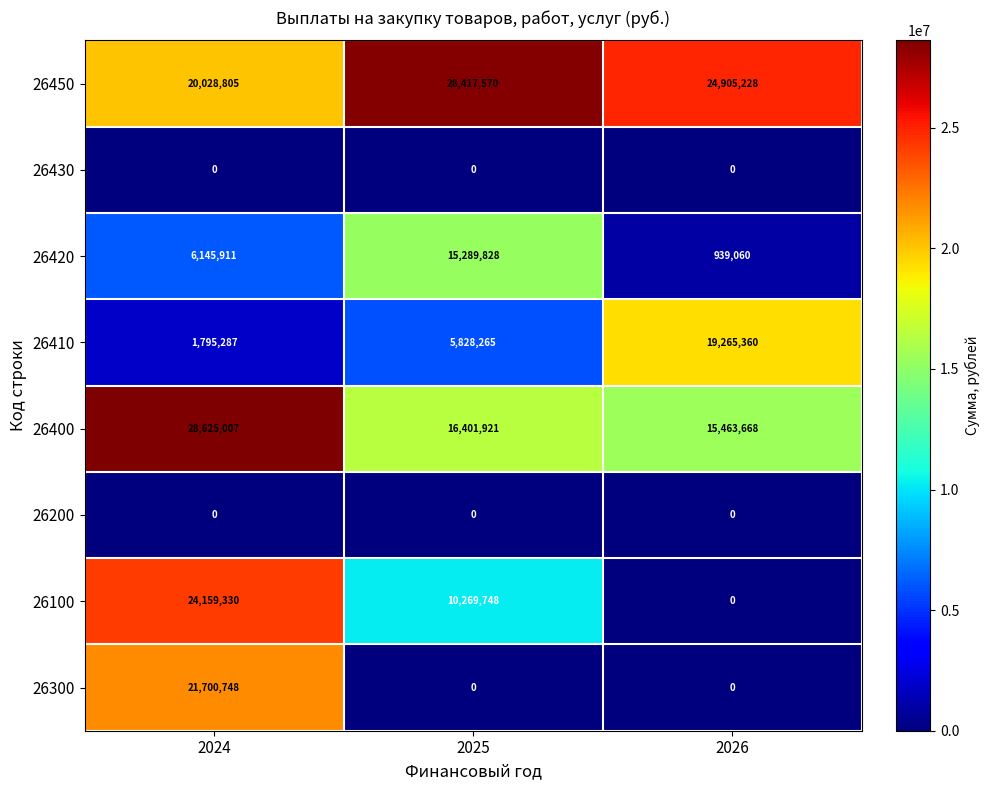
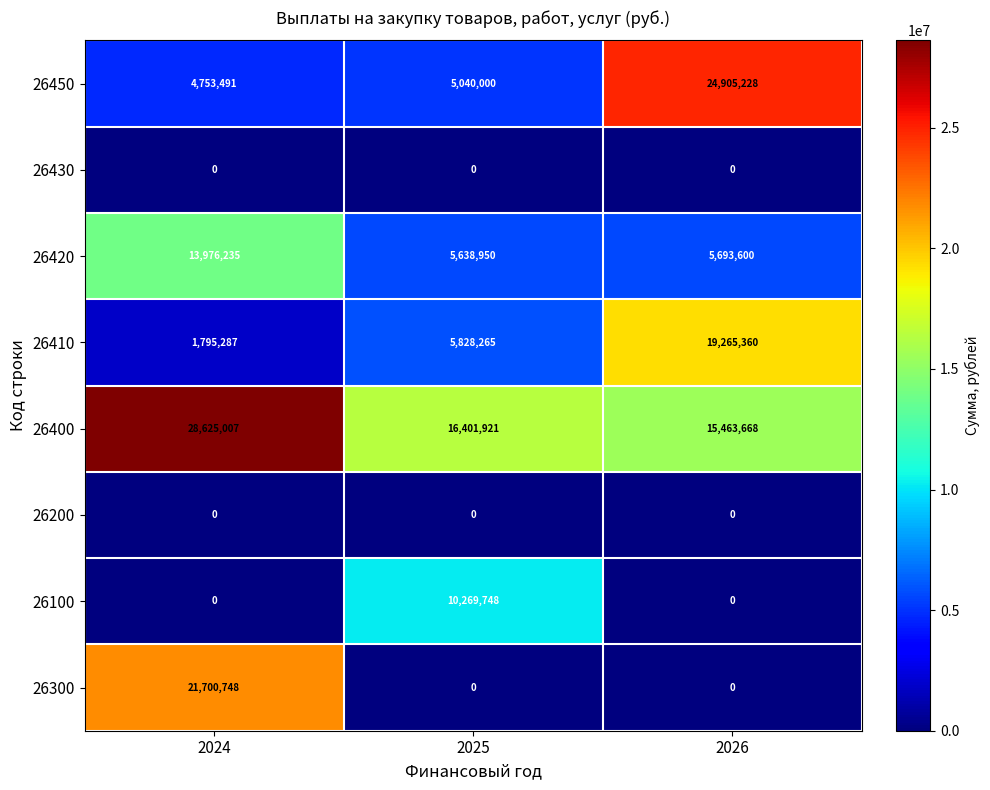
26450, 2024: 20,028,805 -> 4,753,491
26450, 2025: 28,417,570 -> 5,040,000
26420, 2024: 6,145,911 -> 13,976,235
26420, 2025: 15,289,828 -> 5,638,950
26420, 2026: 939,060 -> 5,693,600
26100, 2024: 24,159,330 -> 0
